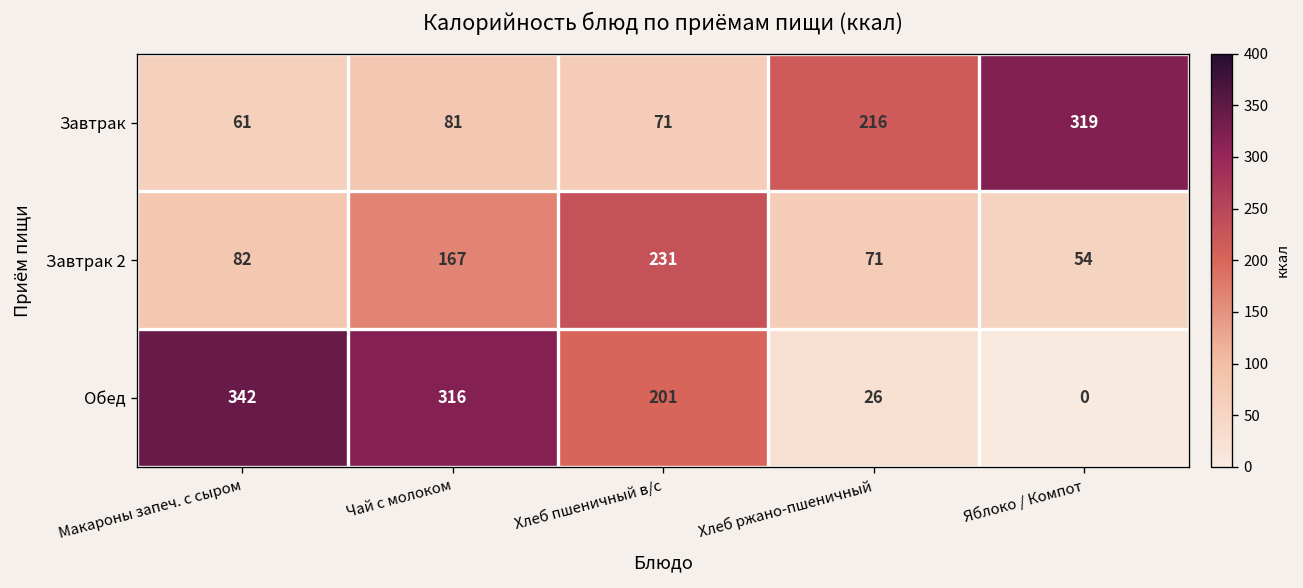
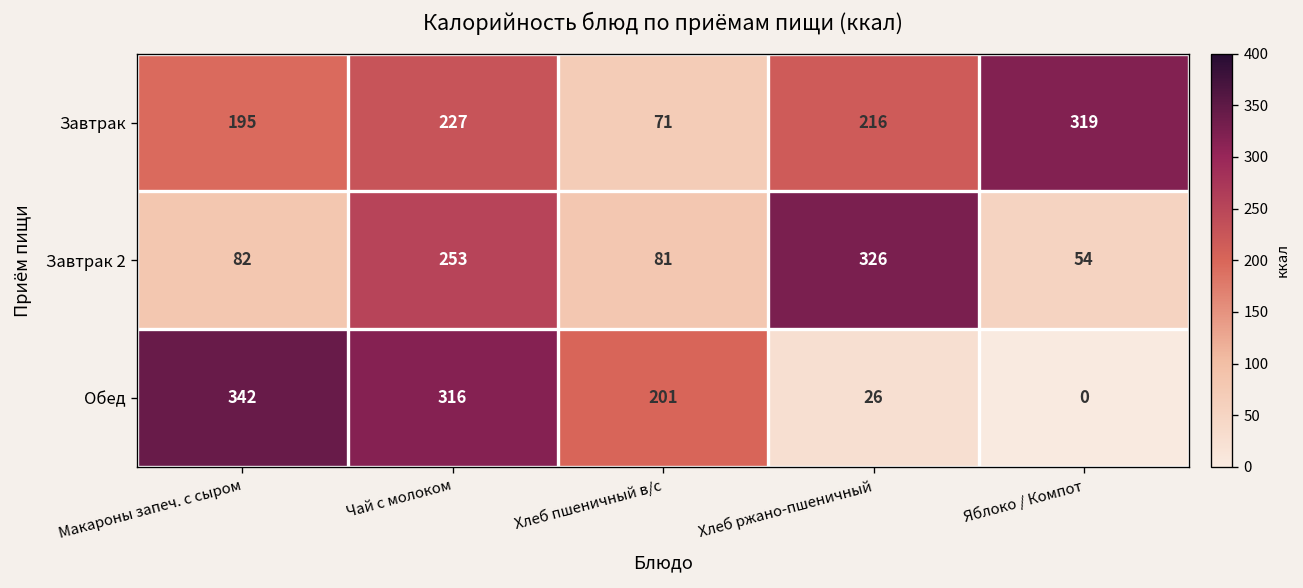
Завтрак, Макароны запеч. с сыром: 61 -> 195
Завтрак, Чай с молоком: 81 -> 227
Завтрак 2, Чай с молоком: 167 -> 253
Завтрак 2, Хлеб пшеничный в/с: 231 -> 81
Завтрак 2, Хлеб ржано-пшеничный: 71 -> 326
